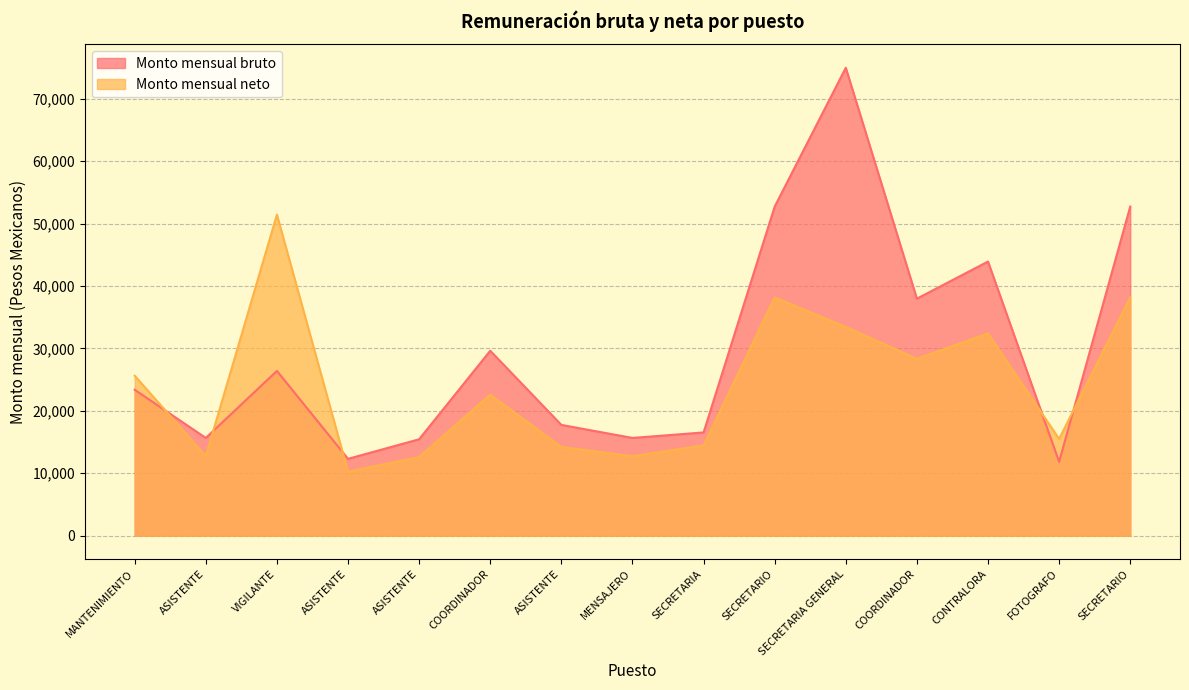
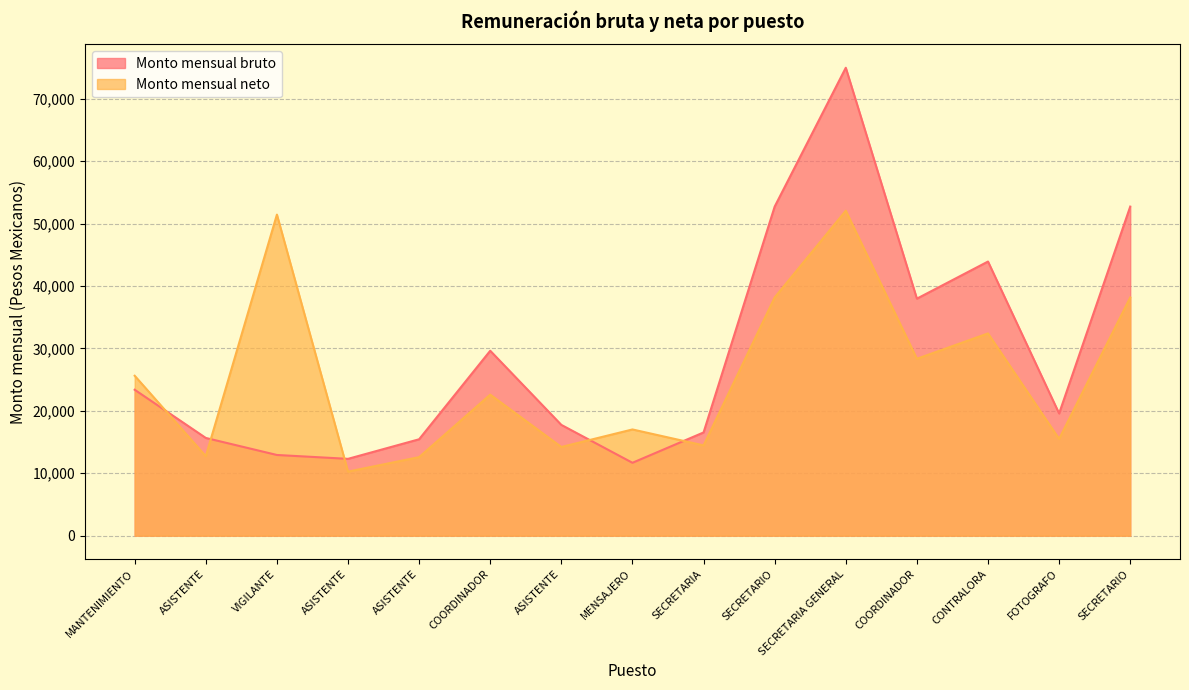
Monto mensual bruto, VIGILANTE: 26,000 -> 13,000
Monto mensual bruto, MENSAJERO: 16,000 -> 12,000
Monto mensual neto, MENSAJERO: 13,000 -> 17,000
Monto mensual neto, SECRETARIA GENERAL: 33,000 -> 52,000
Monto mensual bruto, FOTOGRAFO: 12,000 -> 20,000
